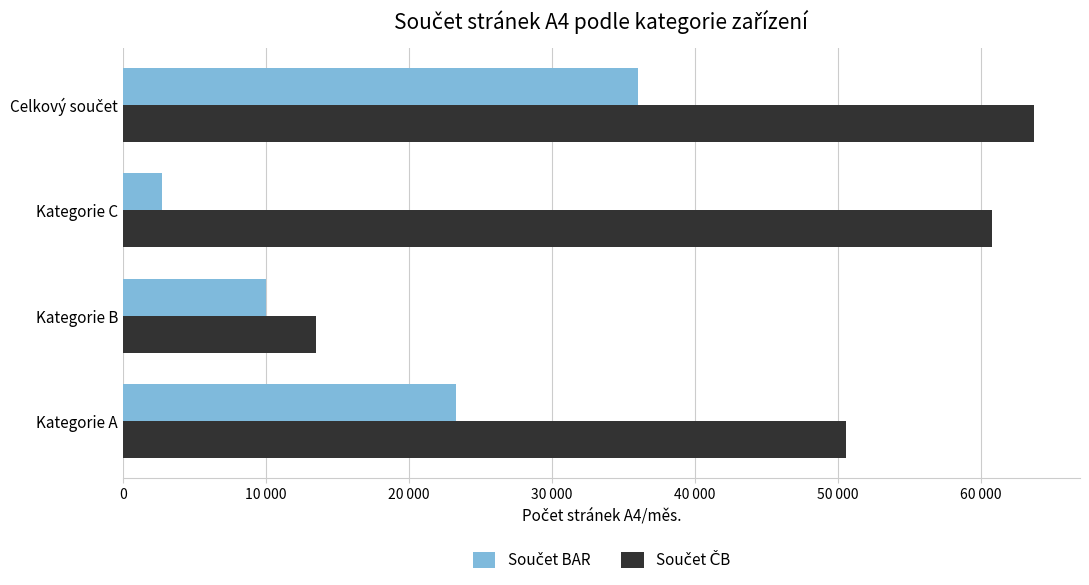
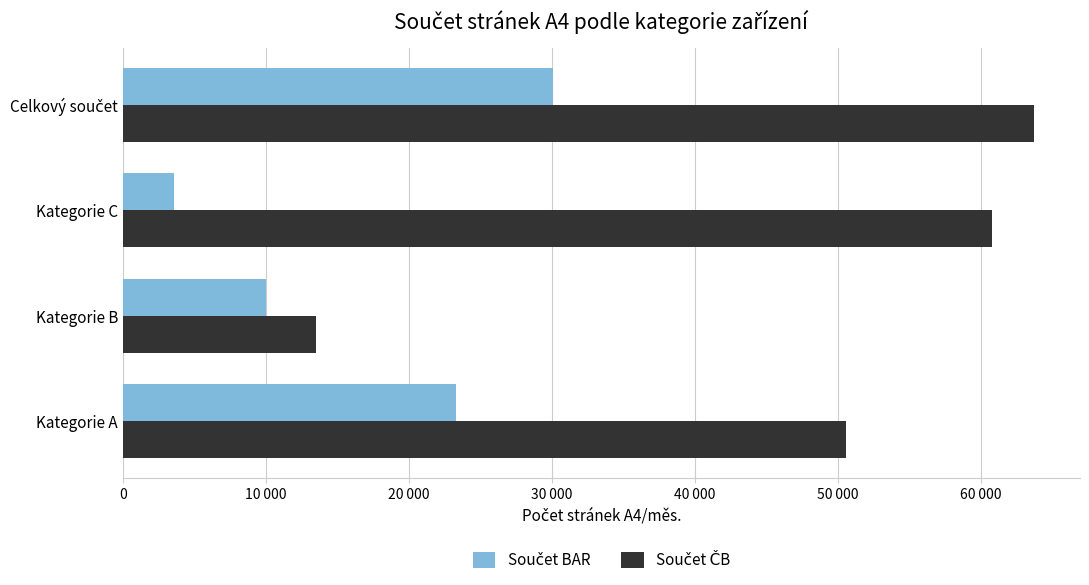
Součet BAR, Celkový součet: 36100 -> 30100
Součet BAR, Kategorie C: 2800 -> 3600
